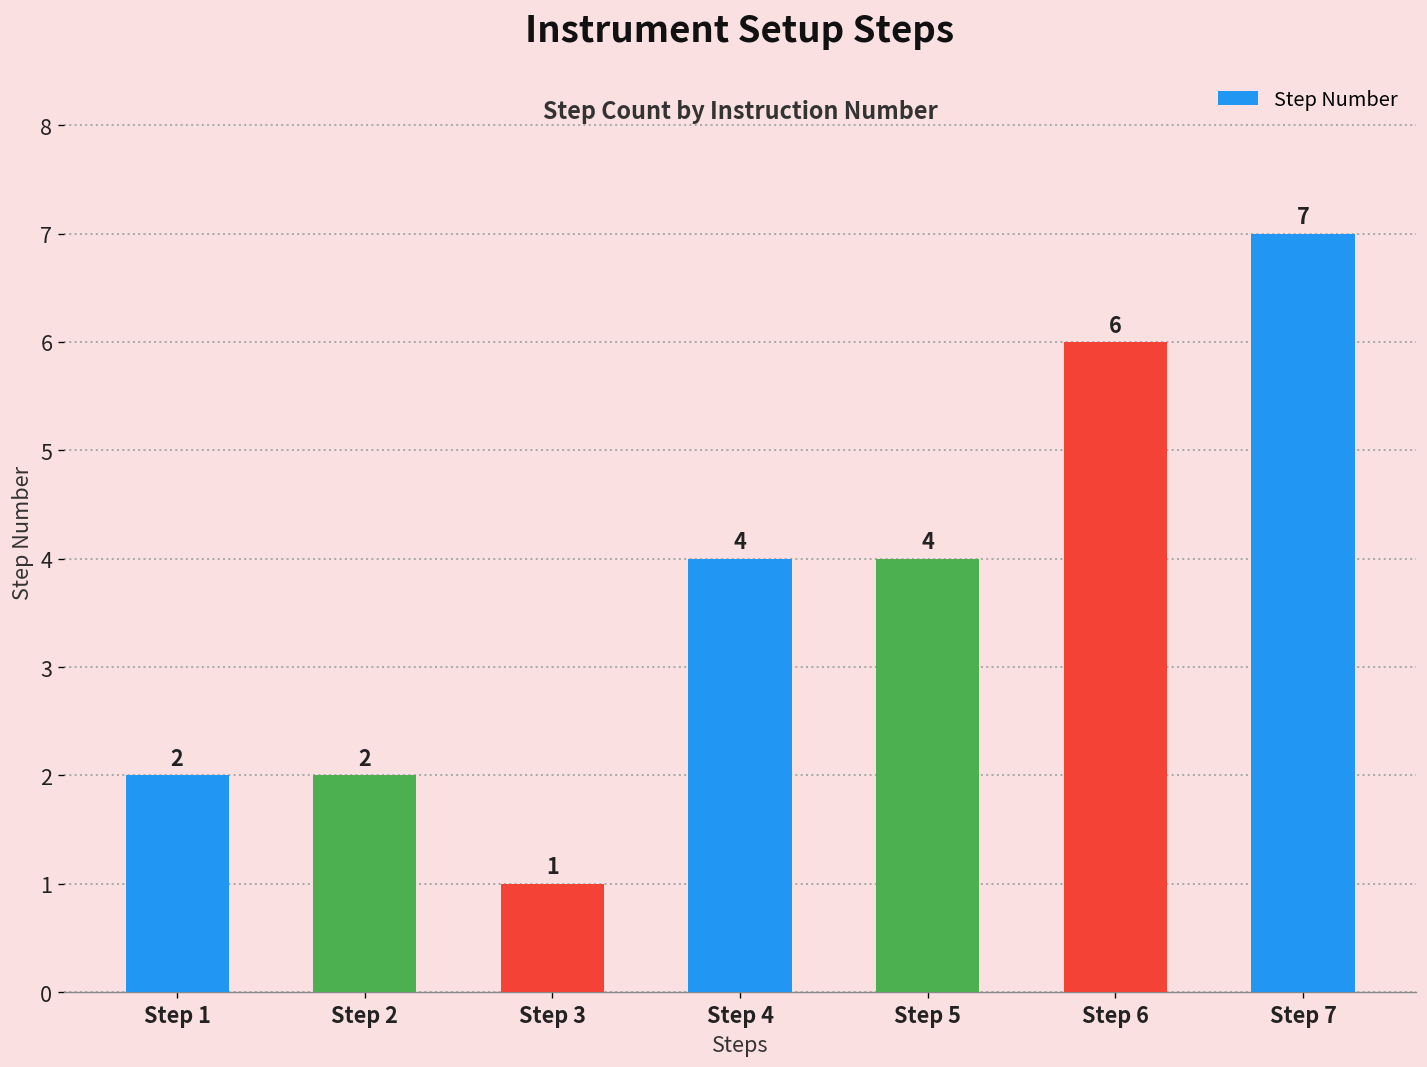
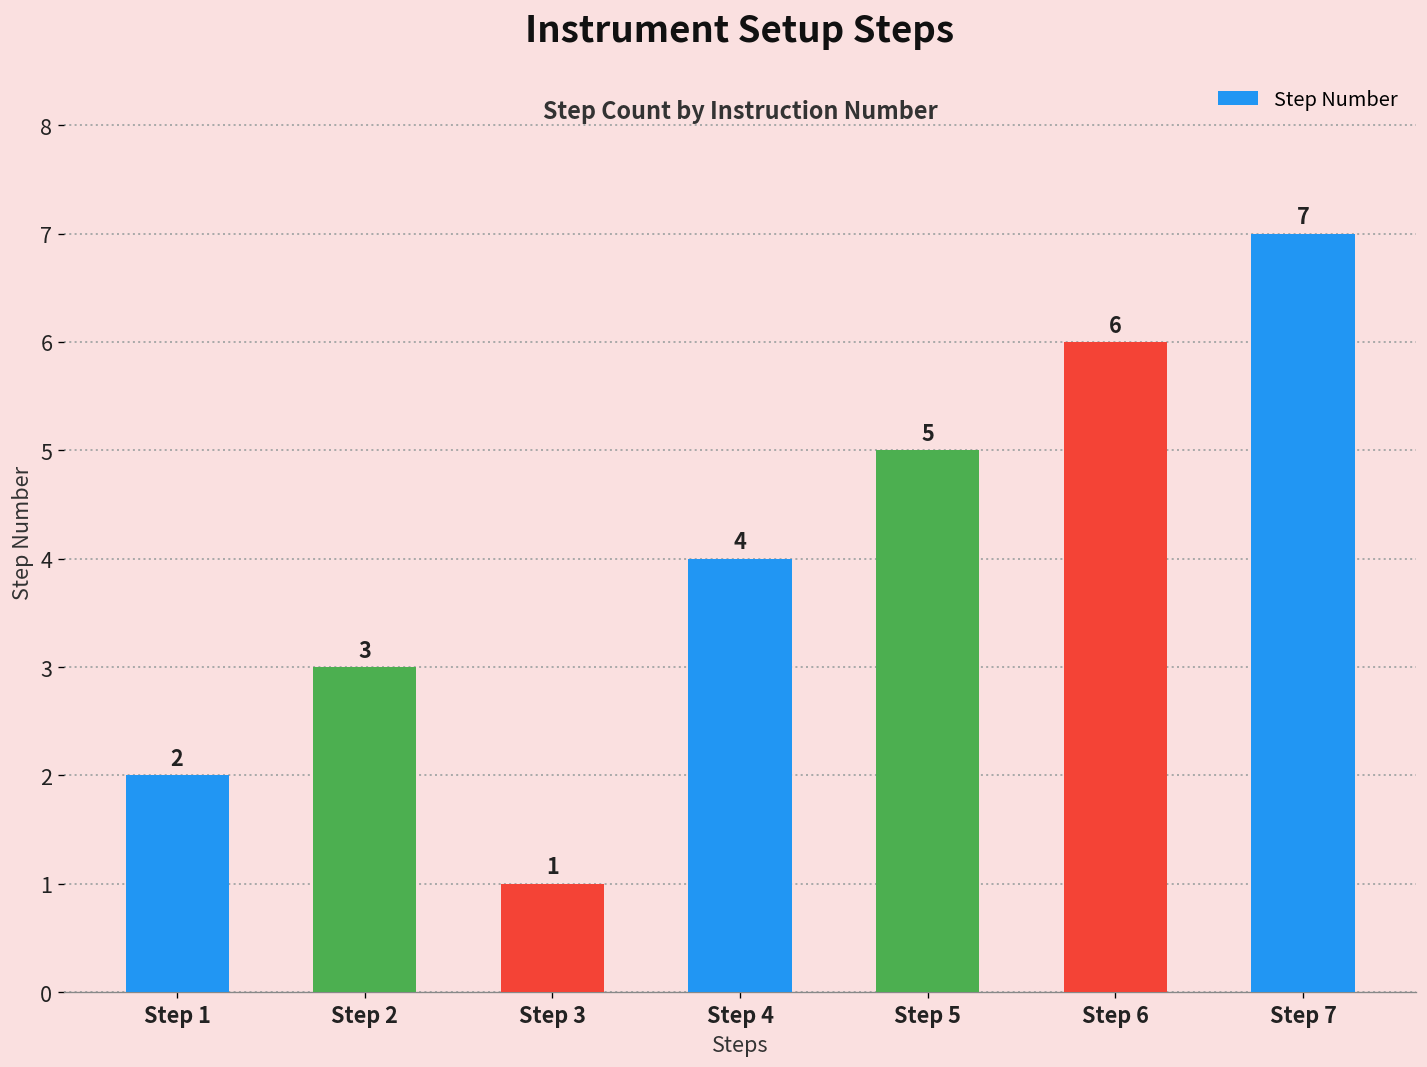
Step 2: 2 -> 3
Step 5: 4 -> 5
